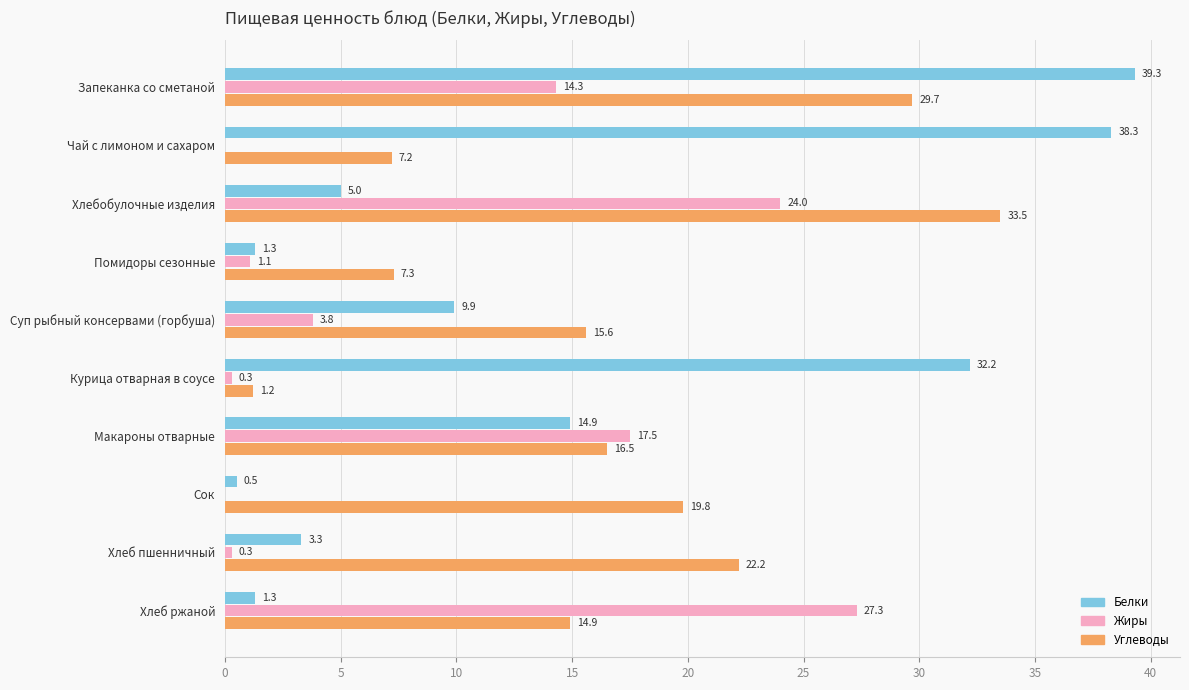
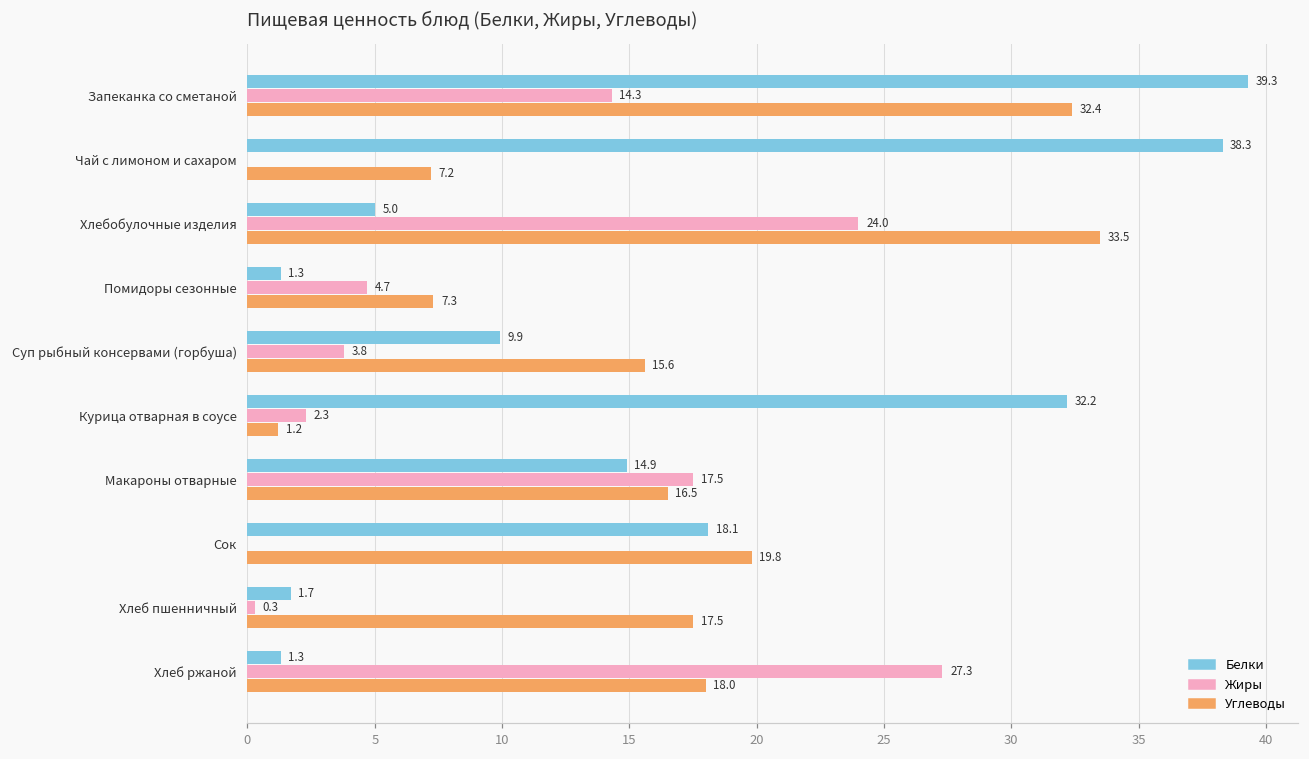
Углеводы, Запеканка со сметаной: 29.7 -> 32.4
Жиры, Помидоры сезонные: 1.1 -> 4.7
Жиры, Курица отварная в соусе: 0.3 -> 2.3
Белки, Сок: 0.5 -> 18.1
Белки, Хлеб пшенничный: 3.3 -> 1.7
Углеводы, Хлеб пшенничный: 22.2 -> 17.5
Углеводы, Хлеб ржаной: 14.9 -> 18.0
